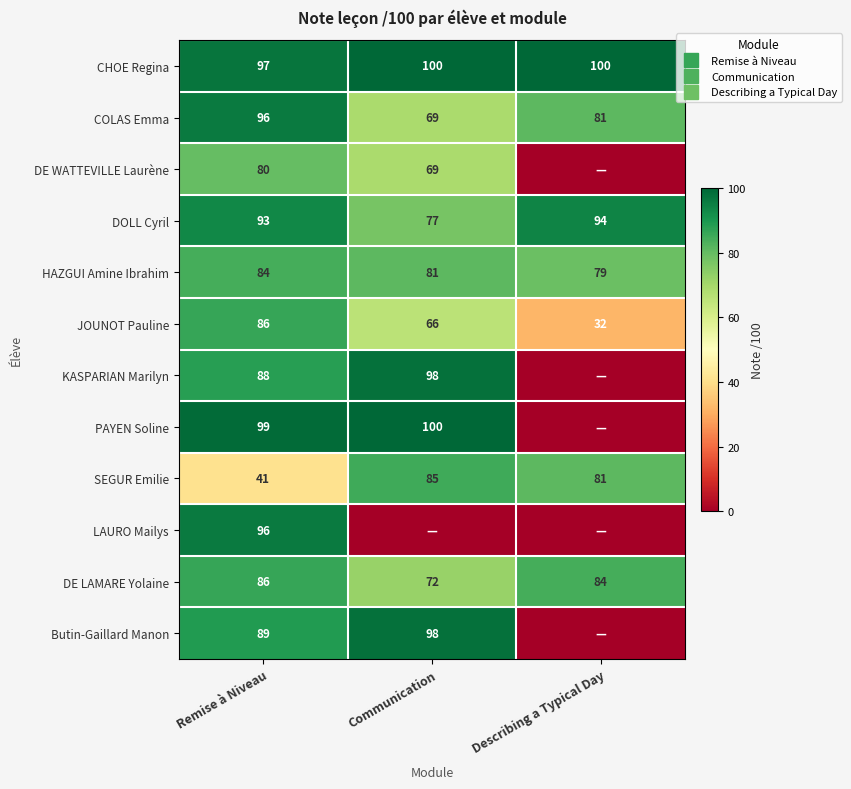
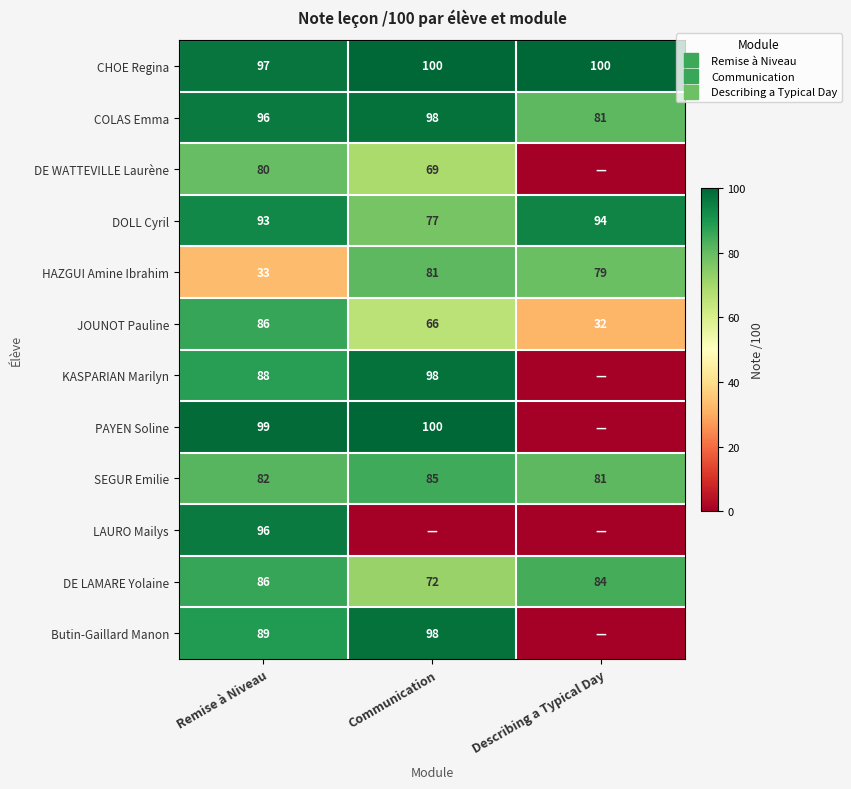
COLAS Emma, Communication: 69 -> 98
HAZGUI Amine Ibrahim, Remise à Niveau: 84 -> 33
SEGUR Emilie, Remise à Niveau: 41 -> 82
